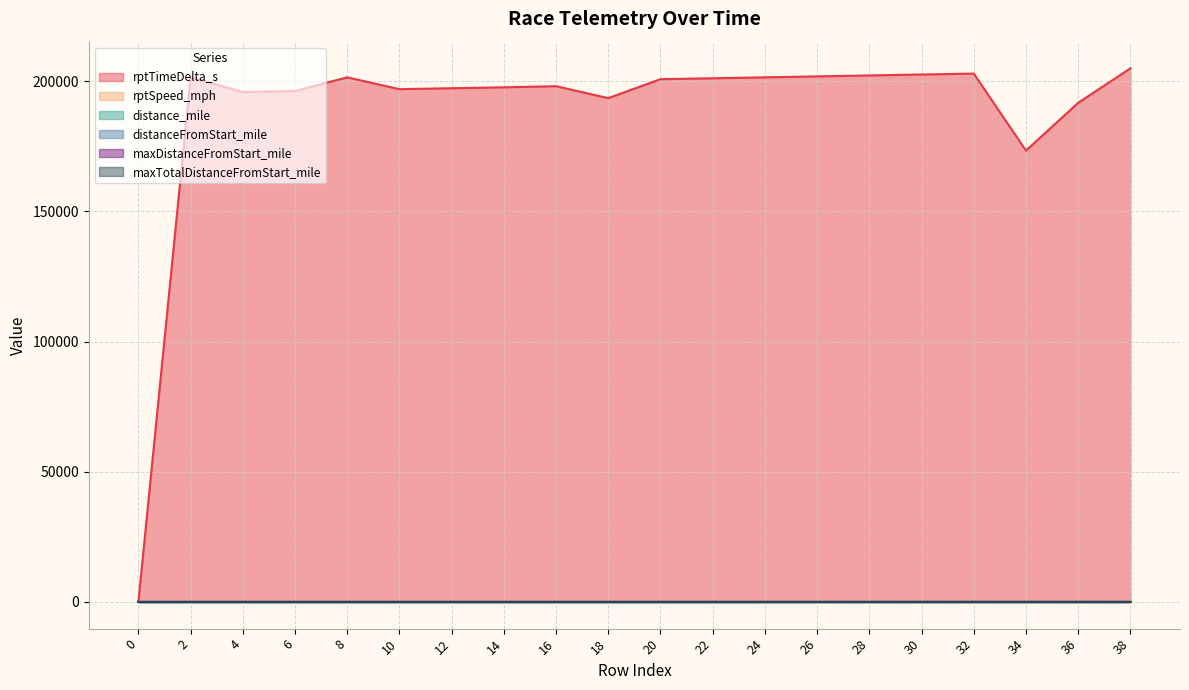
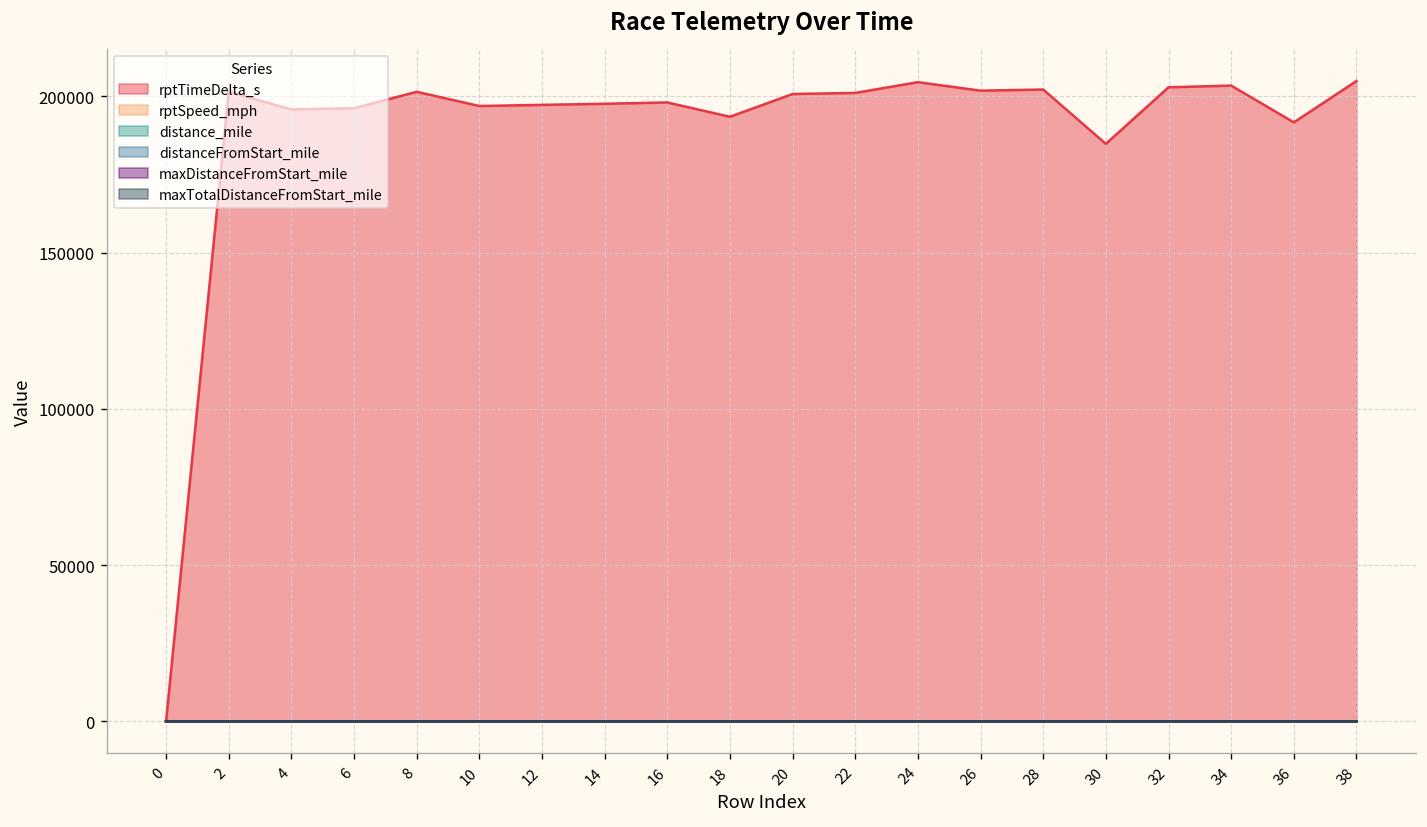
rptTimeDelta_s, 24: 202000 -> 205000
rptTimeDelta_s, 30: 203000 -> 185000
rptTimeDelta_s, 34: 173000 -> 203000
